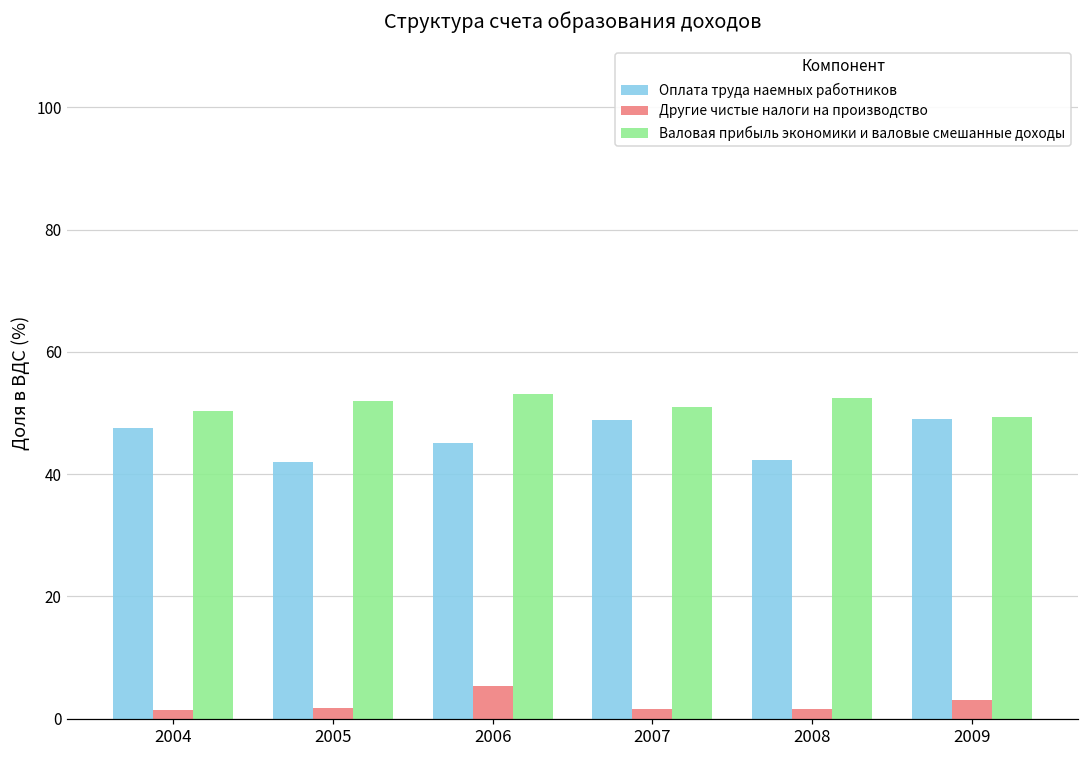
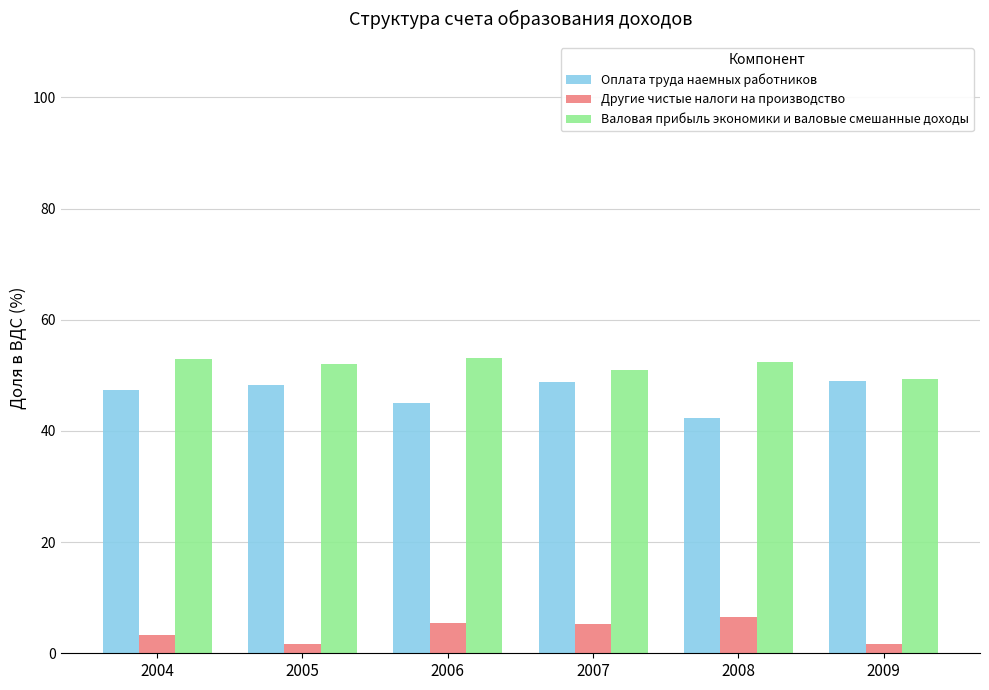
Другие чистые налоги на производство, 2004: 1 -> 3
Валовая прибыль экономики и валовые смешанные доходы, 2004: 50 -> 53
Оплата труда наемных работников, 2005: 42 -> 48
Другие чистые налоги на производство, 2007: 1 -> 5
Другие чистые налоги на производство, 2008: 2 -> 7
Другие чистые налоги на производство, 2009: 3 -> 2
